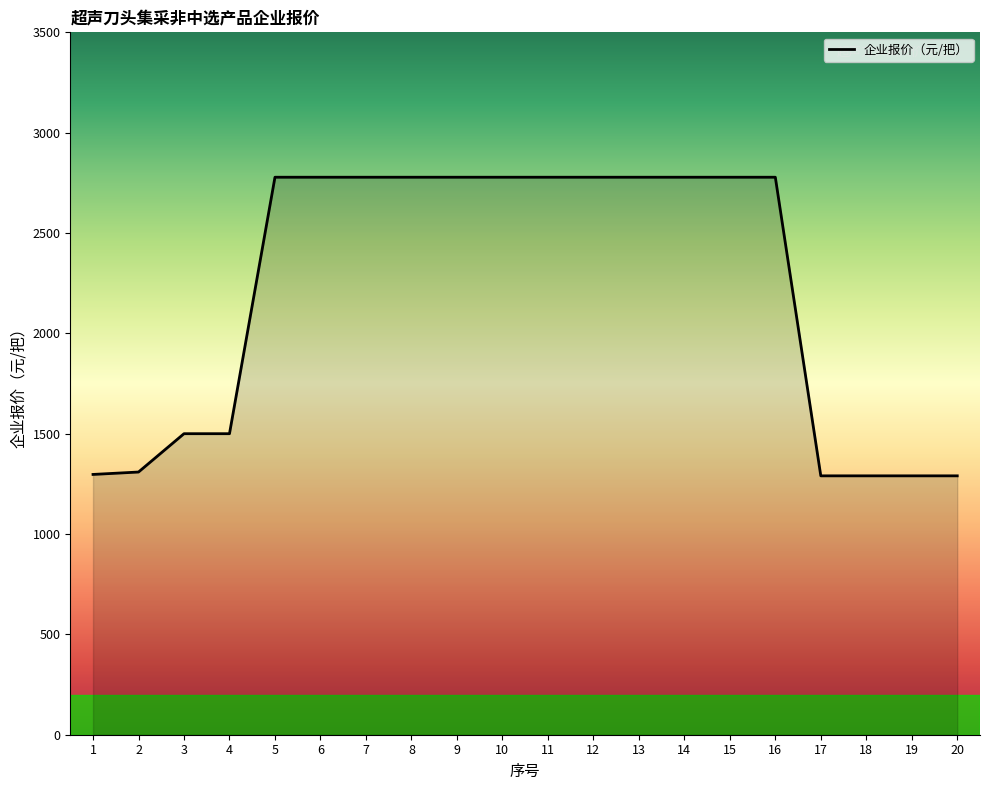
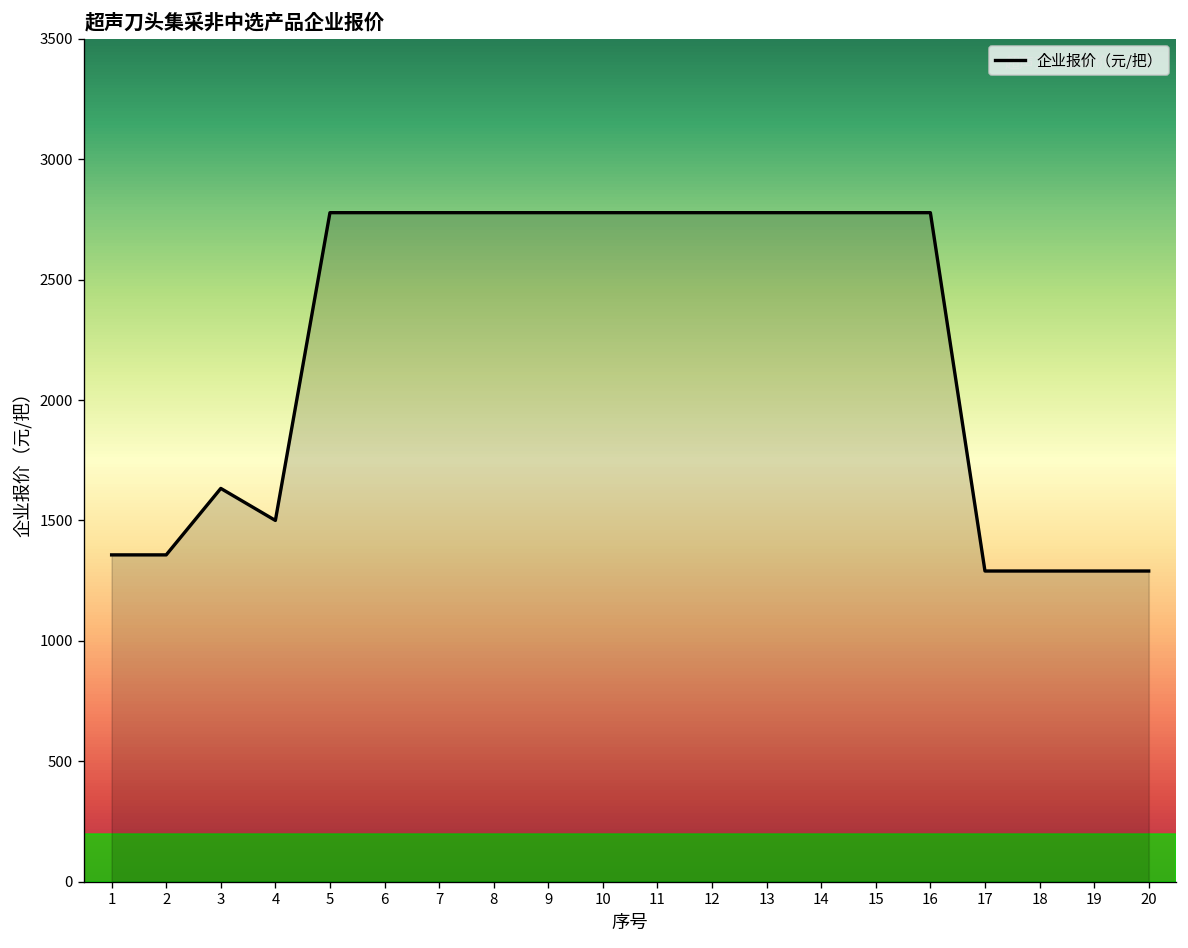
1: 1300 -> 1360
2: 1310 -> 1360
3: 1500 -> 1630
